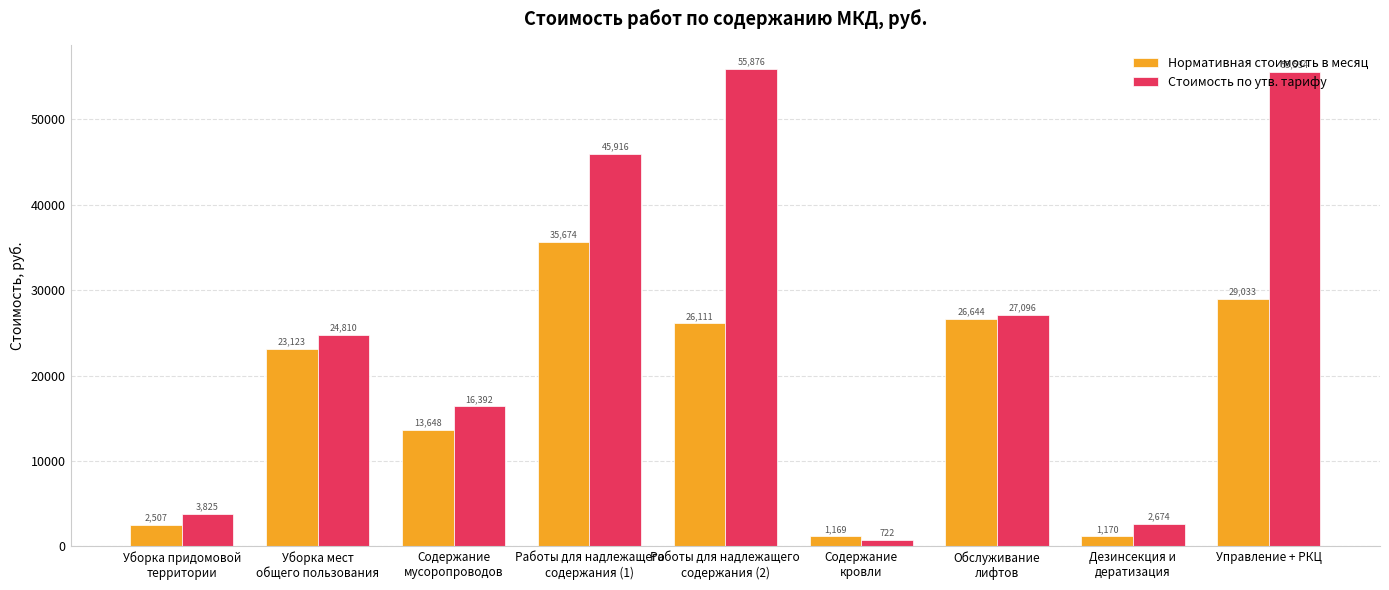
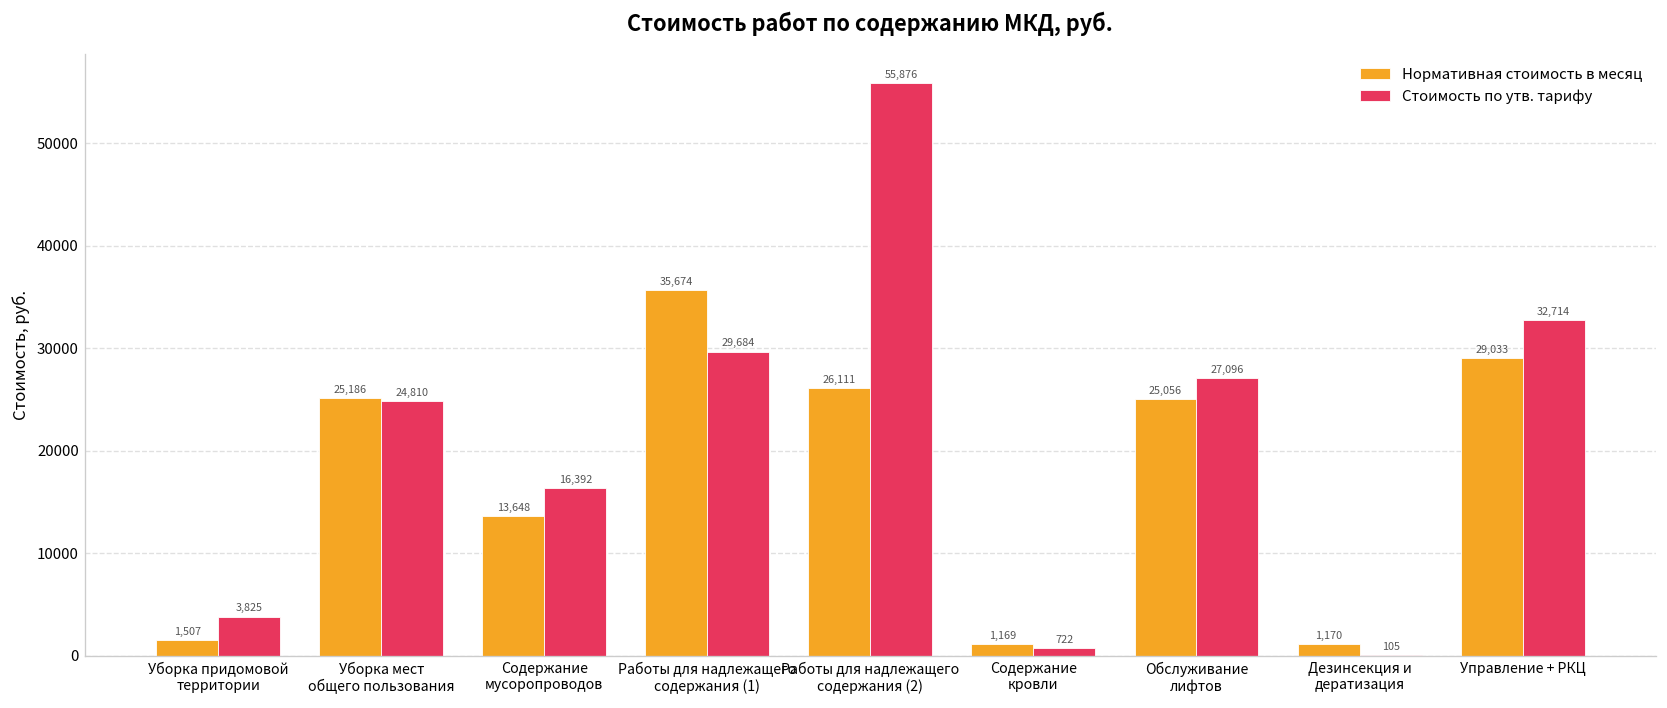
Нормативная стоимость в месяц, Уборка придомовой территории: 2,507 -> 1,507
Нормативная стоимость в месяц, Уборка мест общего пользования: 23,123 -> 25,186
Стоимость по утв. тарифу, Работы для надлежащего содержания (1): 45,916 -> 29,684
Нормативная стоимость в месяц, Обслуживание лифтов: 26,644 -> 25,056
Стоимость по утв. тарифу, Дезинсекция и дератизация: 2,674 -> 105
Стоимость по утв. тарифу, Управление + РКЦ: 55,534 -> 32,714
